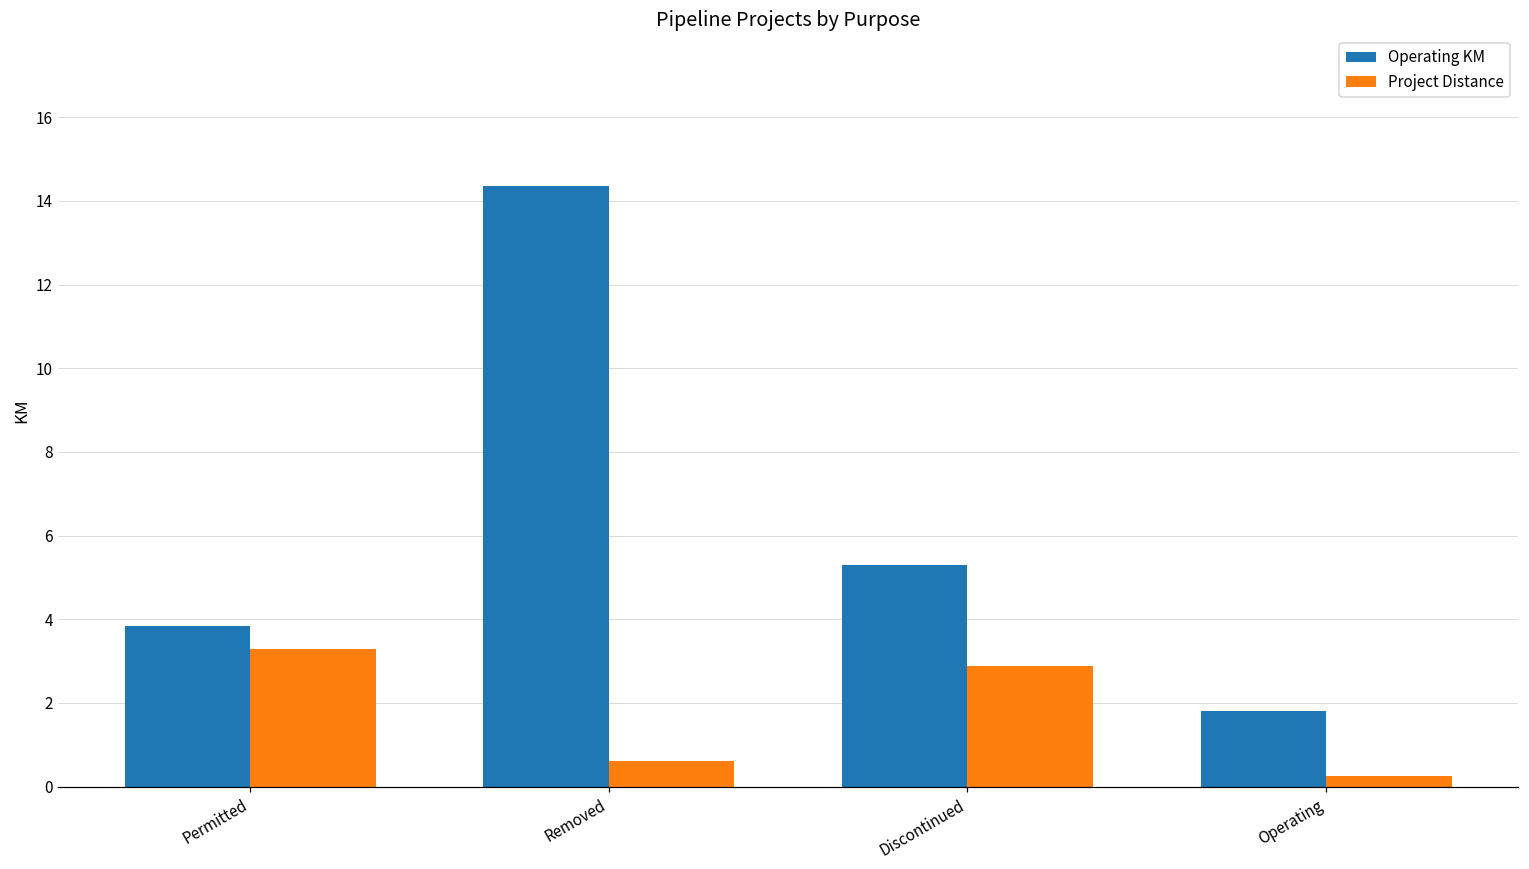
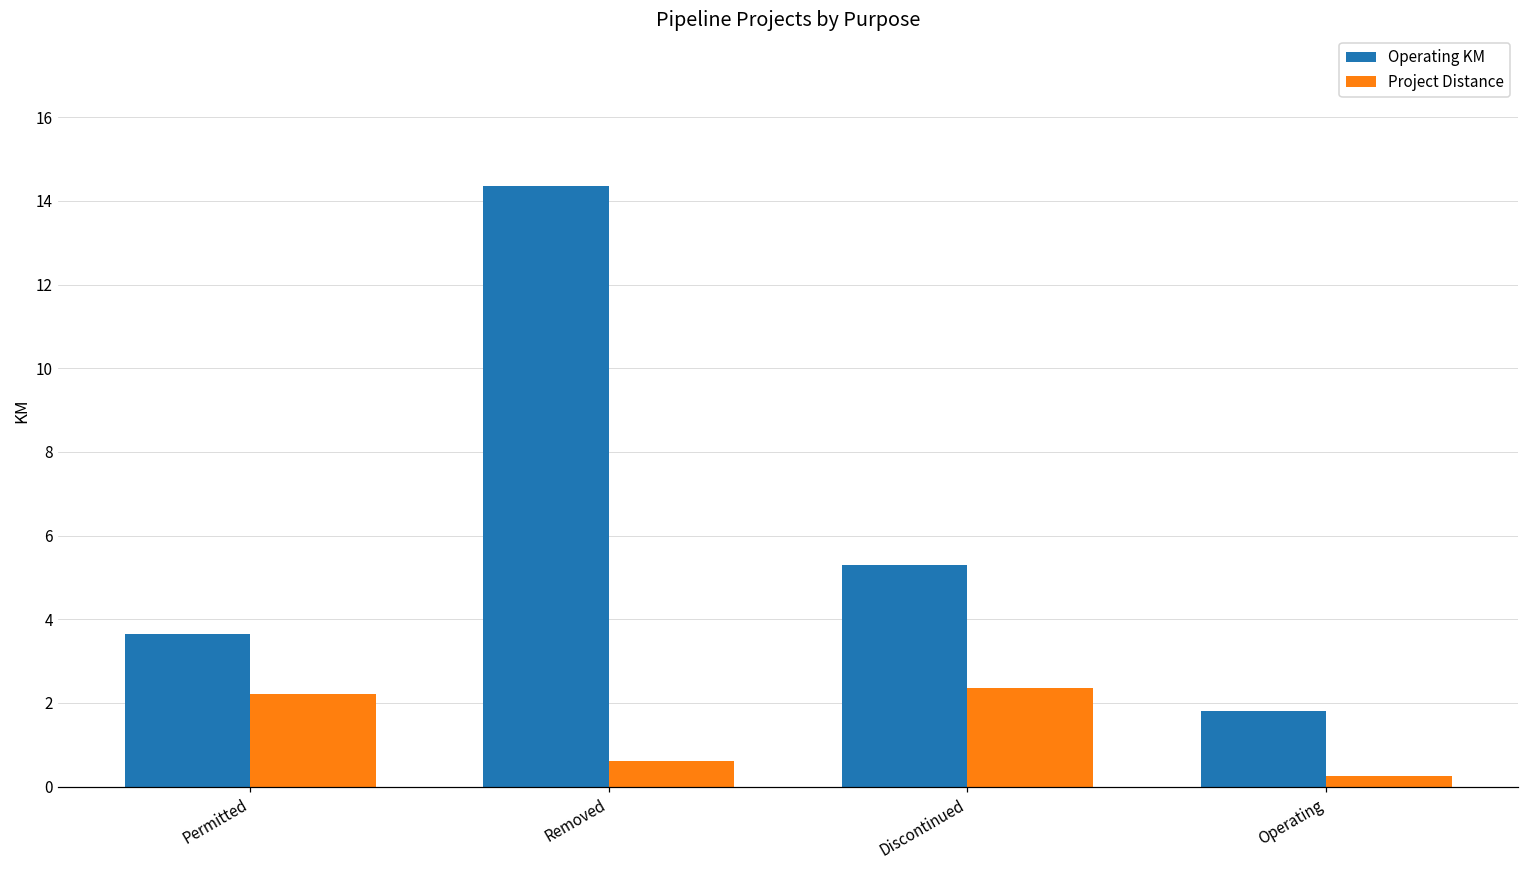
Operating KM, Permitted: 3.9 -> 3.6
Project Distance, Permitted: 3.3 -> 2.2
Project Distance, Discontinued: 2.9 -> 2.4
